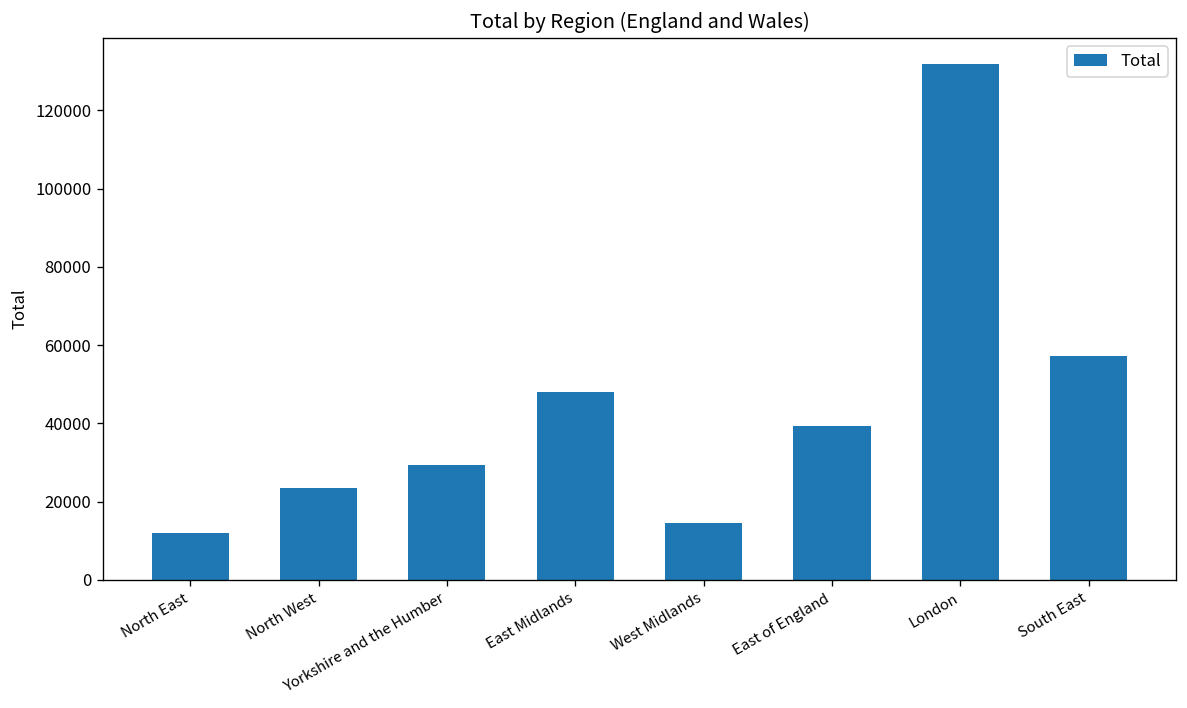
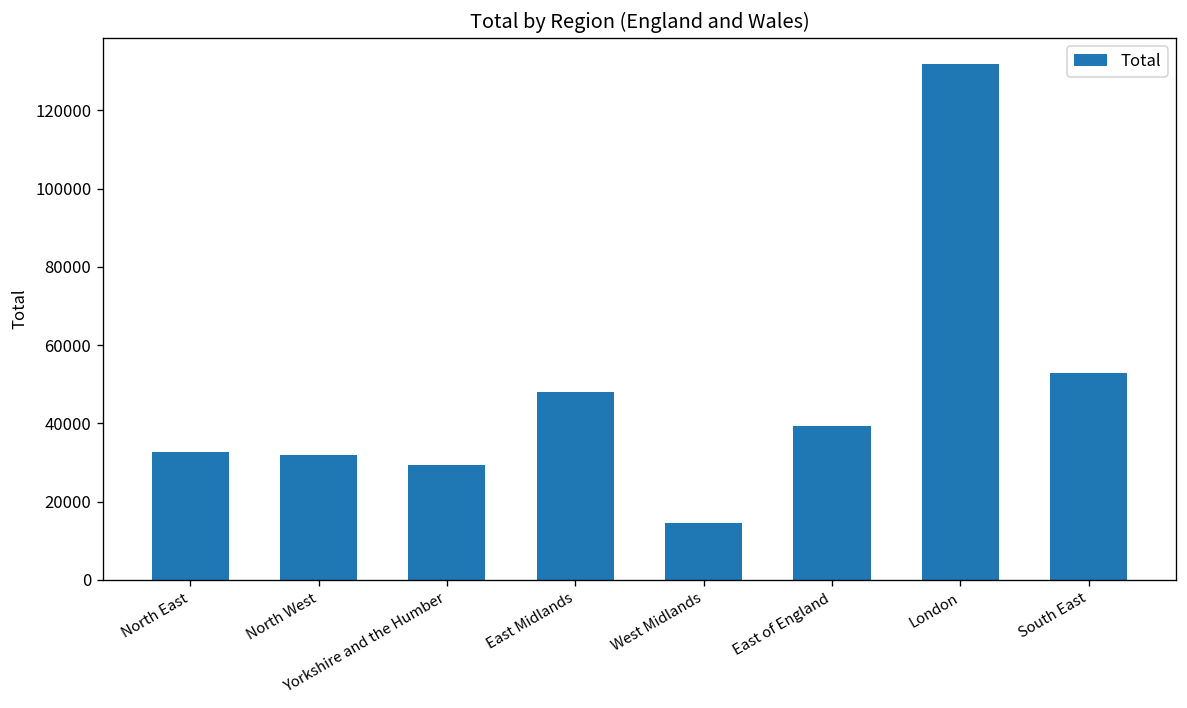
North East: 12000 -> 33000
North West: 23000 -> 32000
South East: 57000 -> 53000
